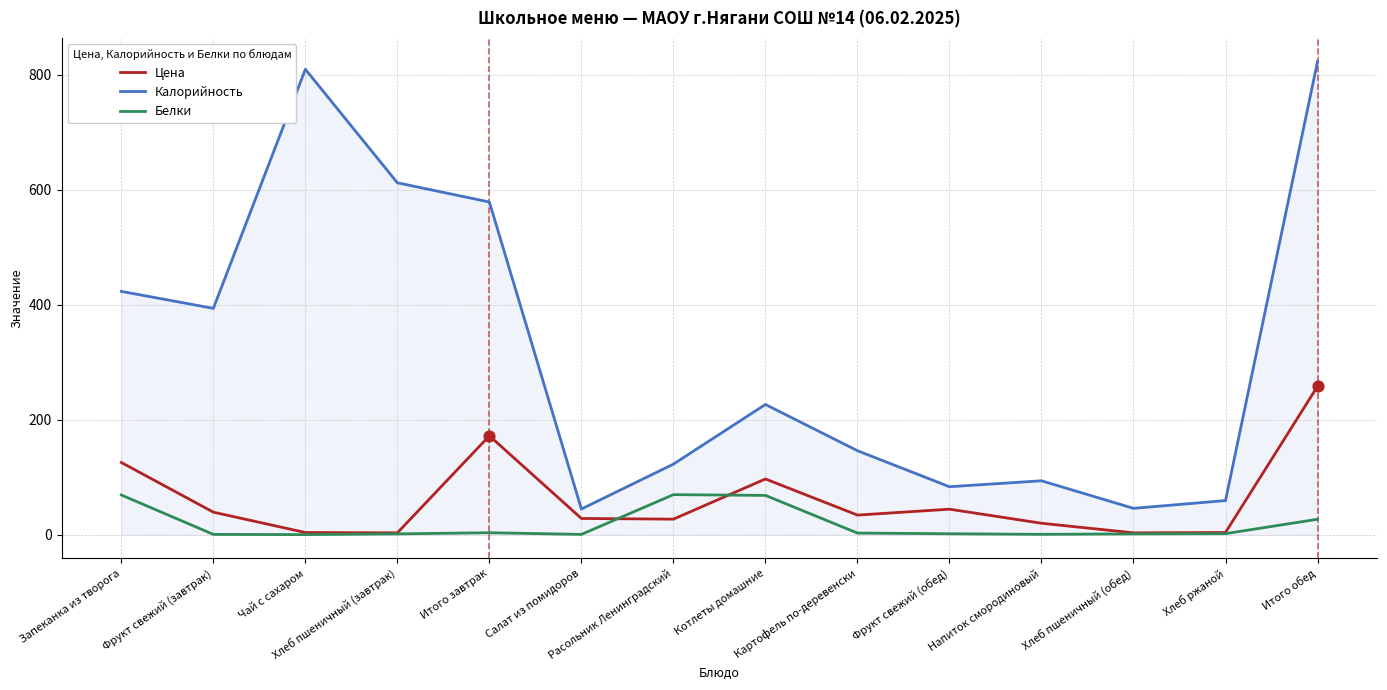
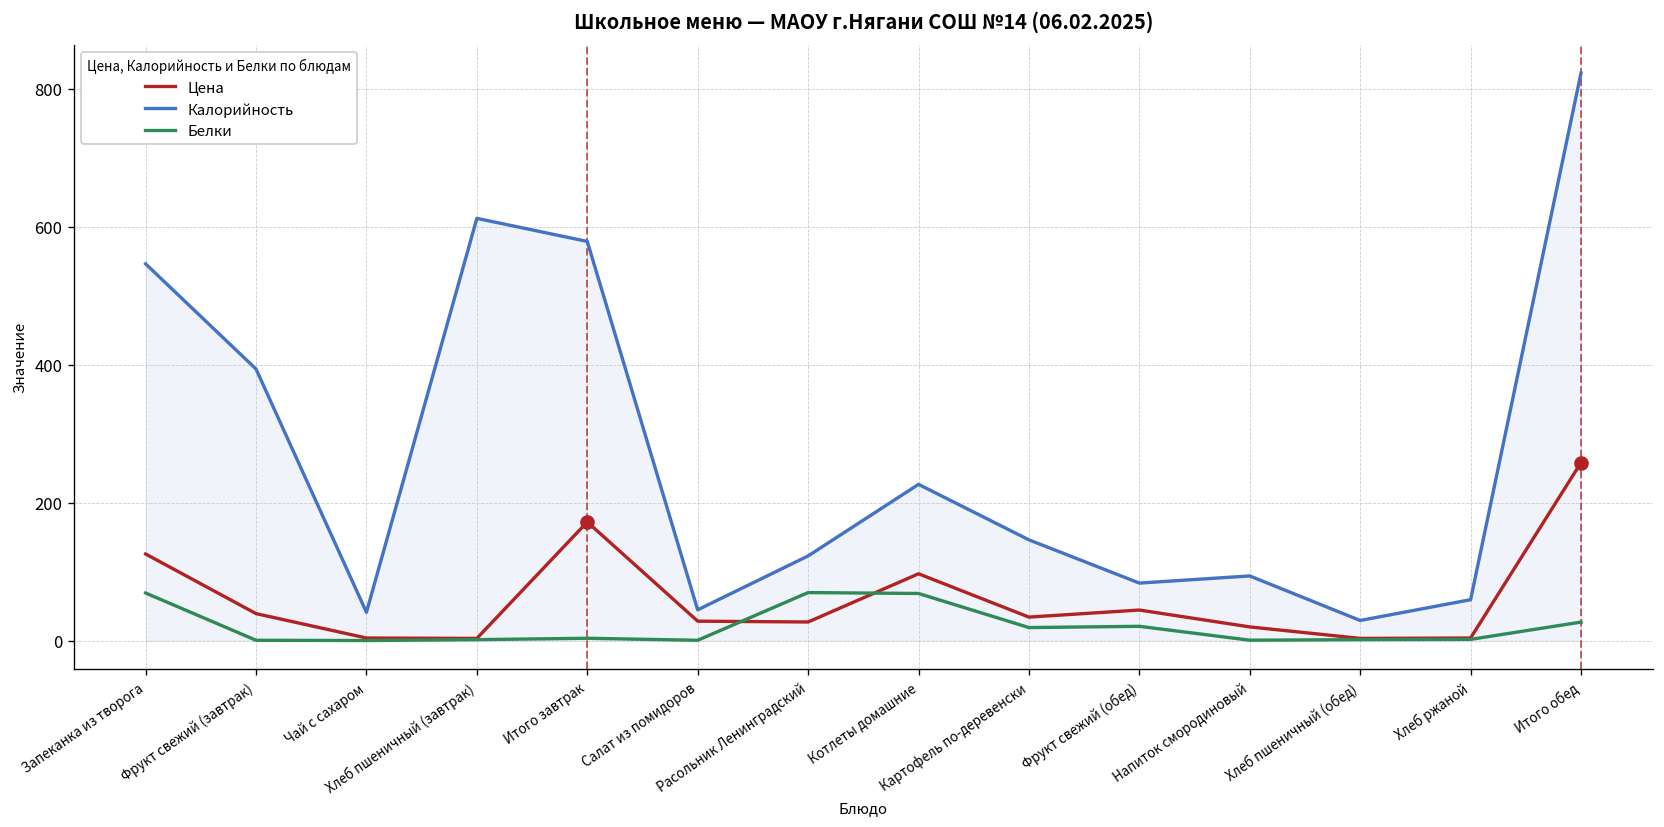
Калорийность, Запеканка из творога: 420 -> 550
Калорийность, Чай с сахаром: 810 -> 40
Белки, Картофель по-деревенски: 0 -> 20
Белки, Фрукт свежий (обед): 0 -> 20
Калорийность, Хлеб пшеничный (обед): 50 -> 30
